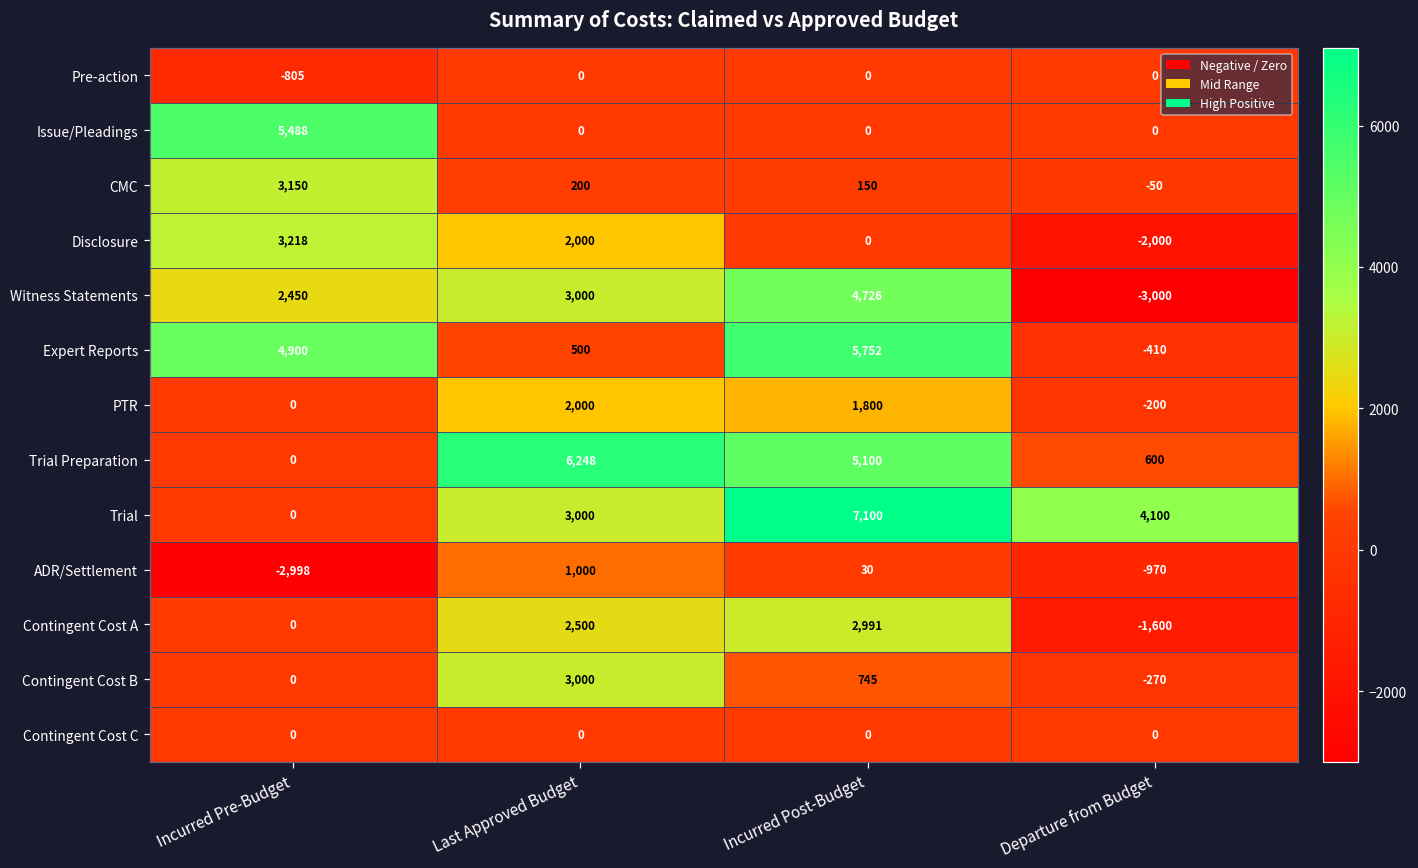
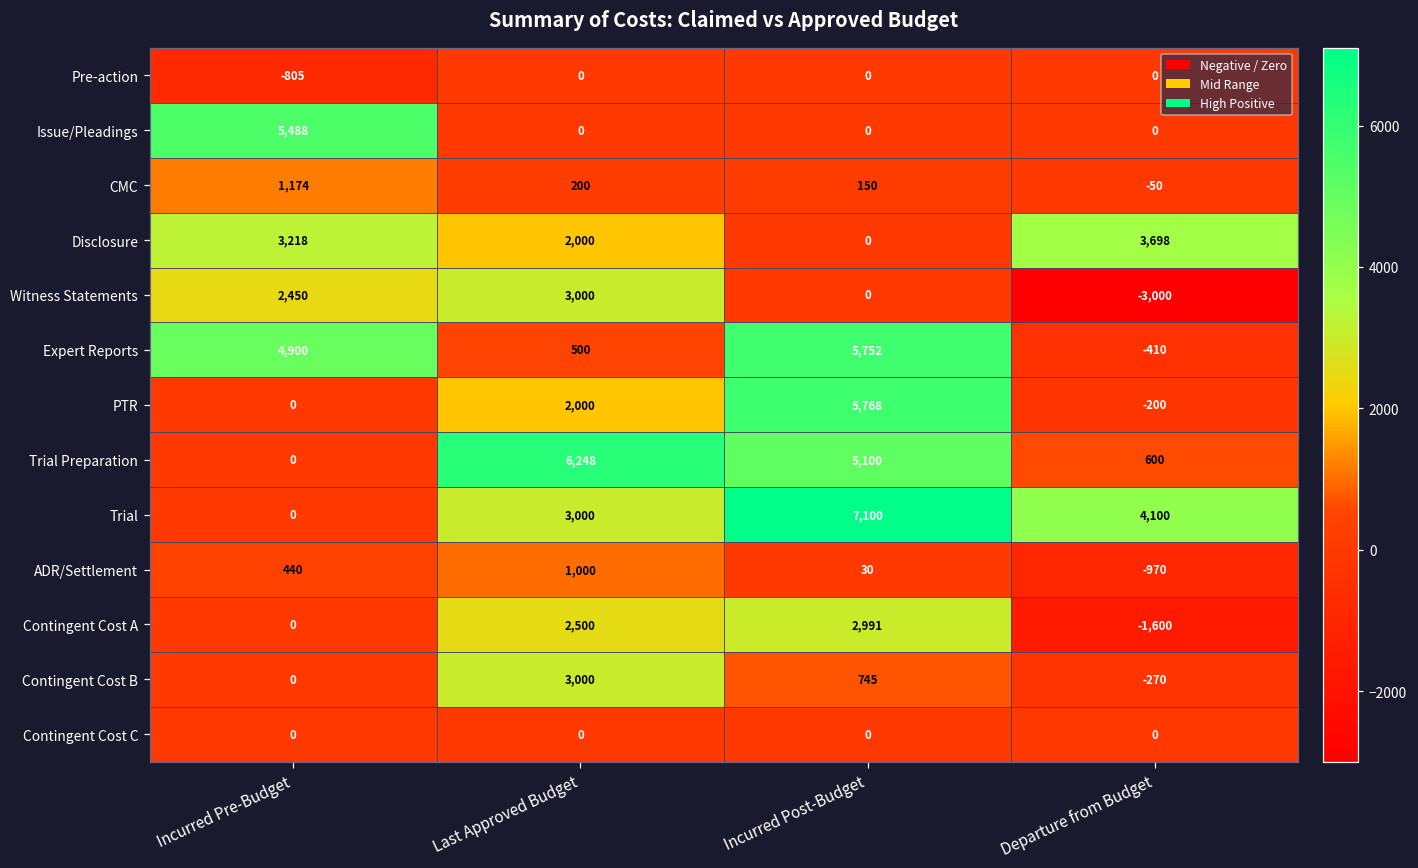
CMC, Incurred Pre-Budget: 3,150 -> 1,174
Disclosure, Departure from Budget: -2,000 -> 3,698
Witness Statements, Incurred Post-Budget: 4,726 -> 0
PTR, Incurred Post-Budget: 1,800 -> 5,768
ADR/Settlement, Incurred Pre-Budget: -2,998 -> 440
